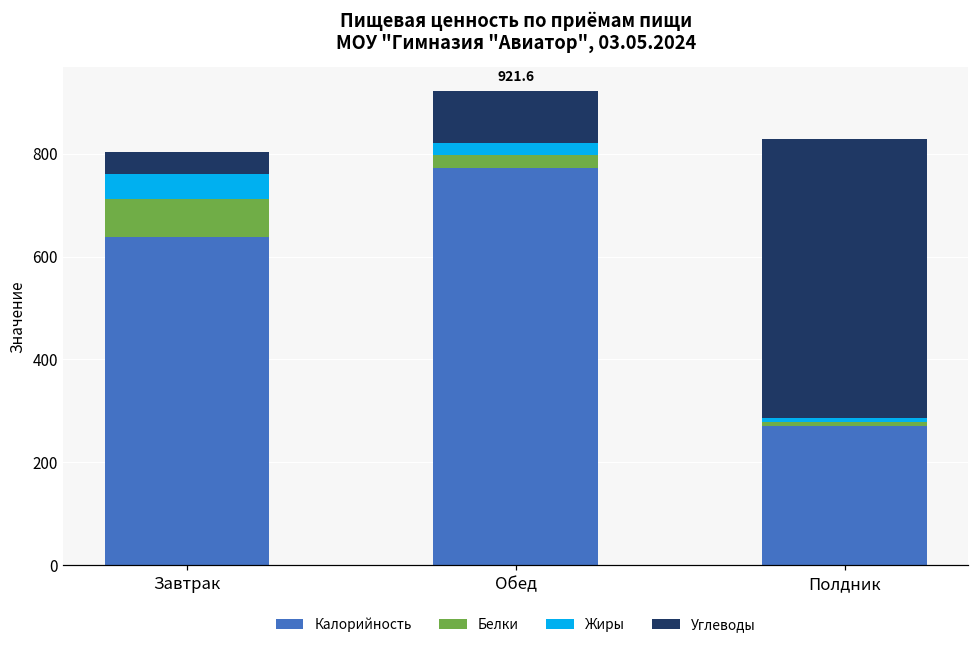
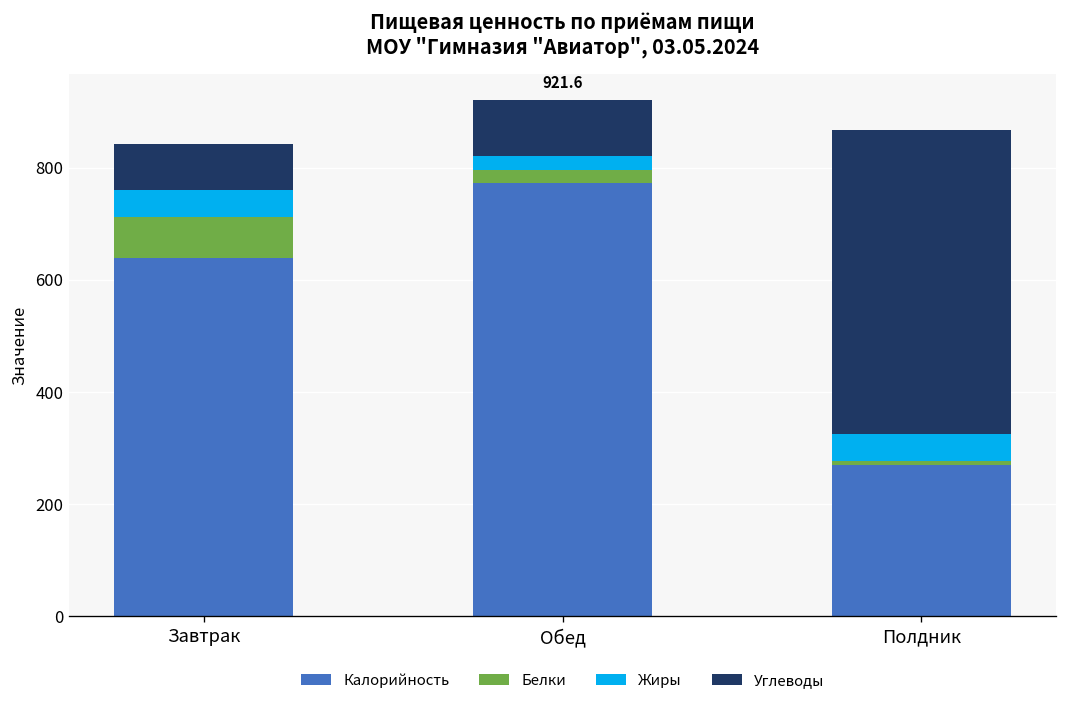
Углеводы, Завтрак: 40 -> 80
Жиры, Полдник: 10 -> 50
